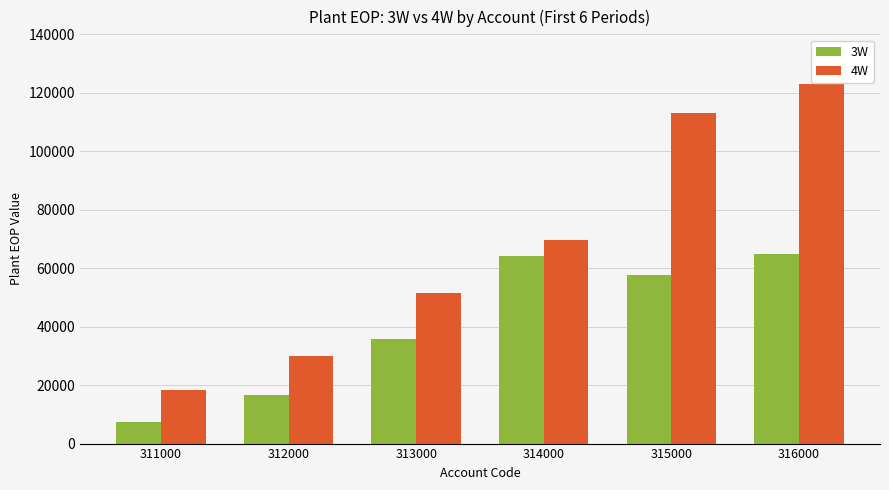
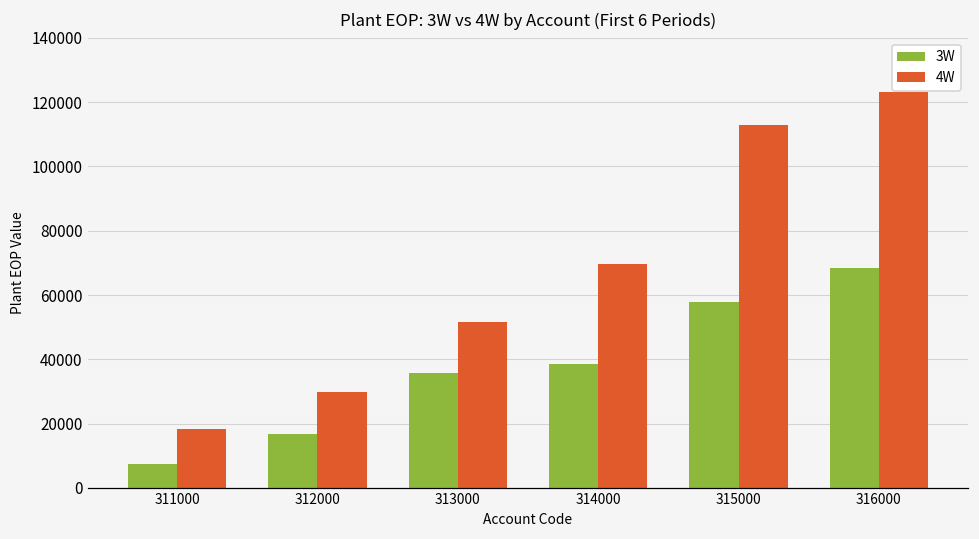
3W, 314000: 64000 -> 39000
3W, 316000: 65000 -> 68000
